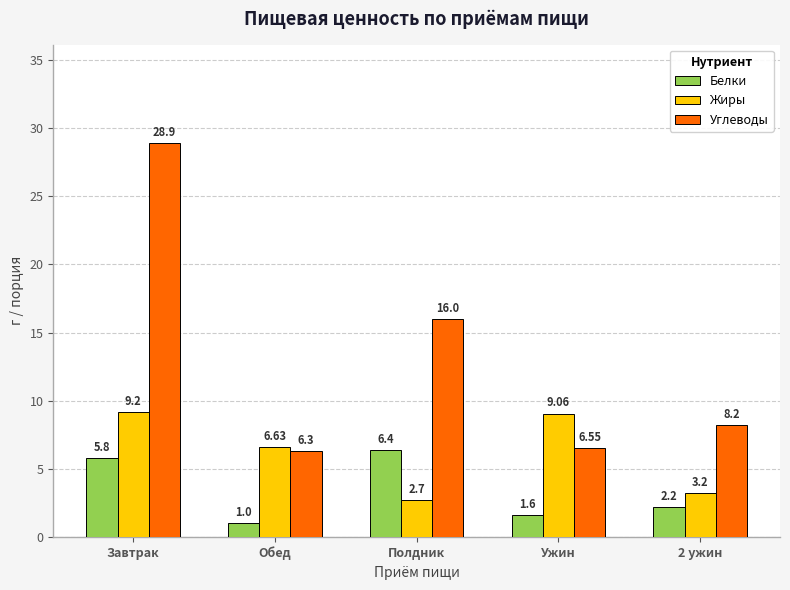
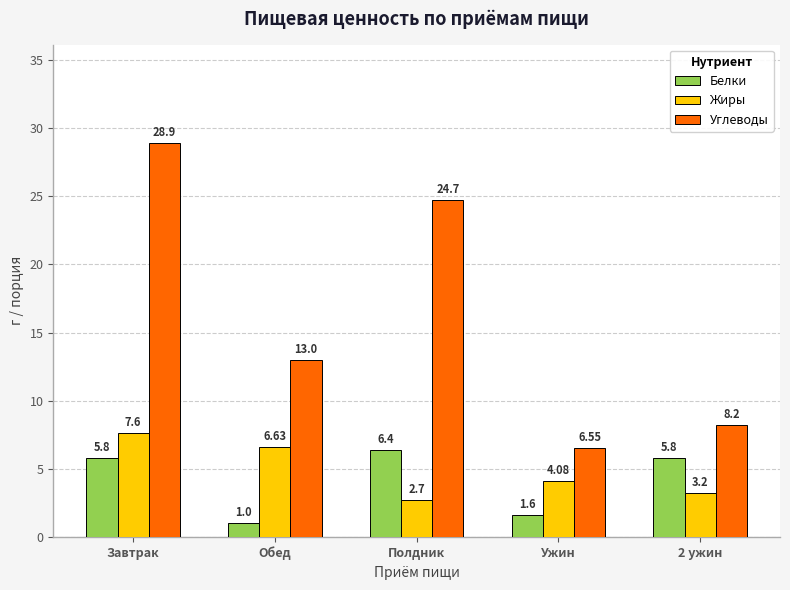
Жиры, Завтрак: 9.2 -> 7.6
Углеводы, Обед: 6.3 -> 13.0
Углеводы, Полдник: 16.0 -> 24.7
Жиры, Ужин: 9.06 -> 4.08
Белки, 2 ужин: 2.2 -> 5.8
